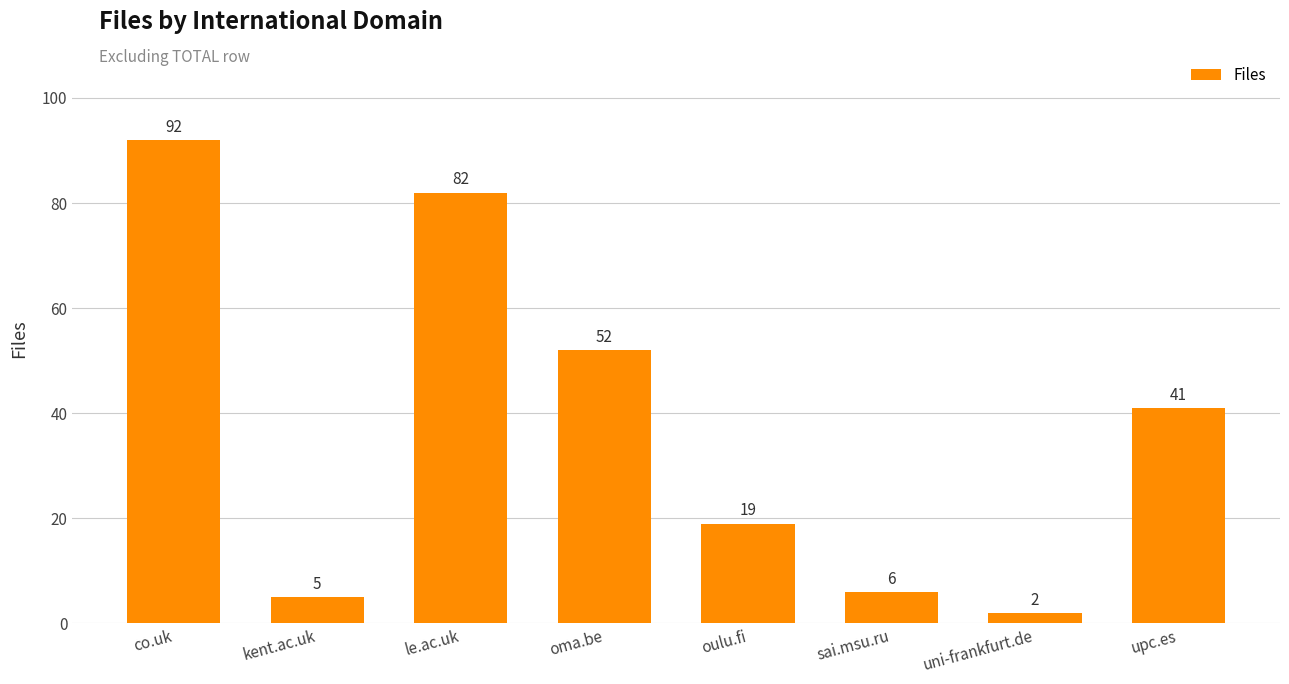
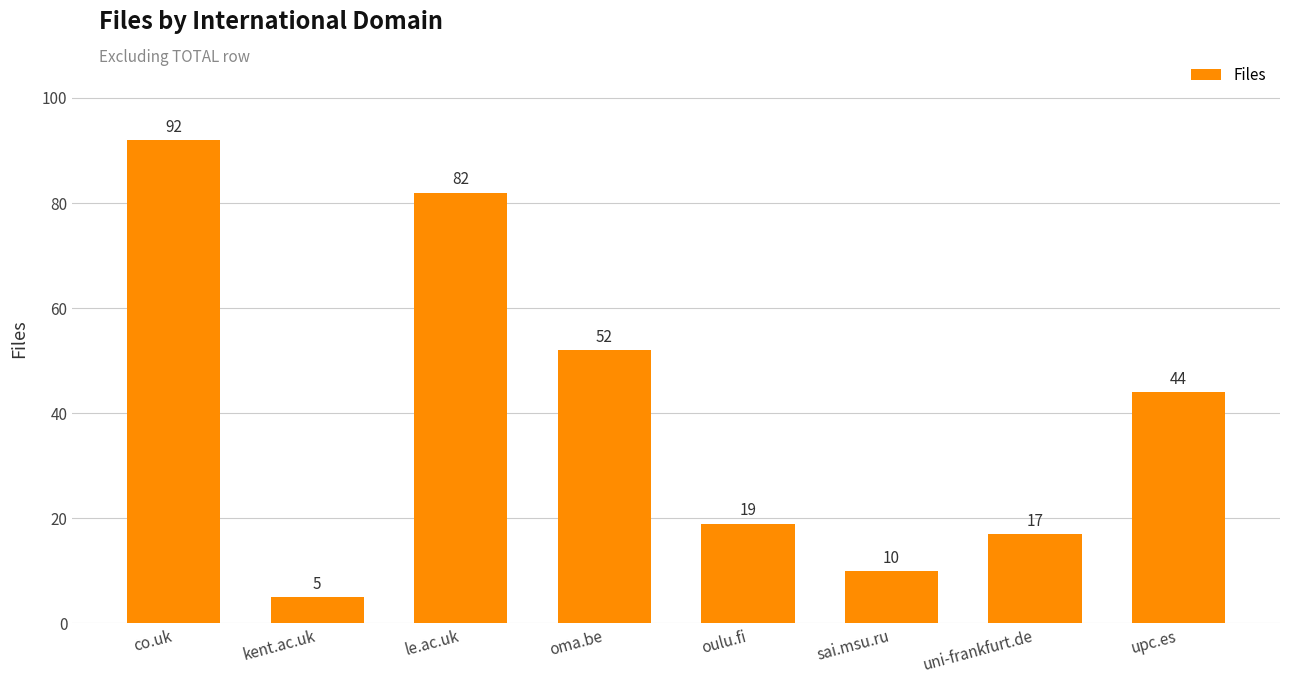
sai.msu.ru: 6 -> 10
uni-frankfurt.de: 2 -> 17
upc.es: 41 -> 44
